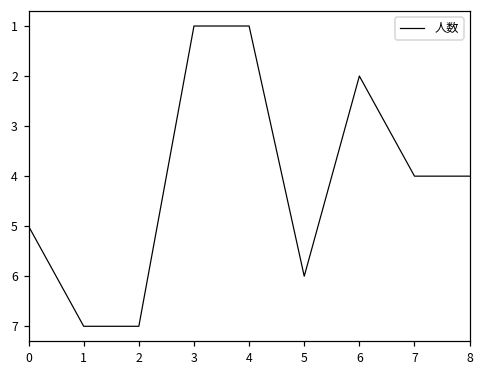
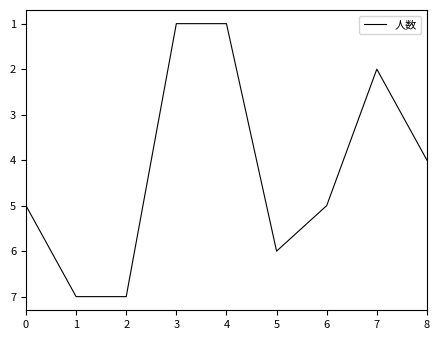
6: 2 -> 5
7: 4 -> 2
